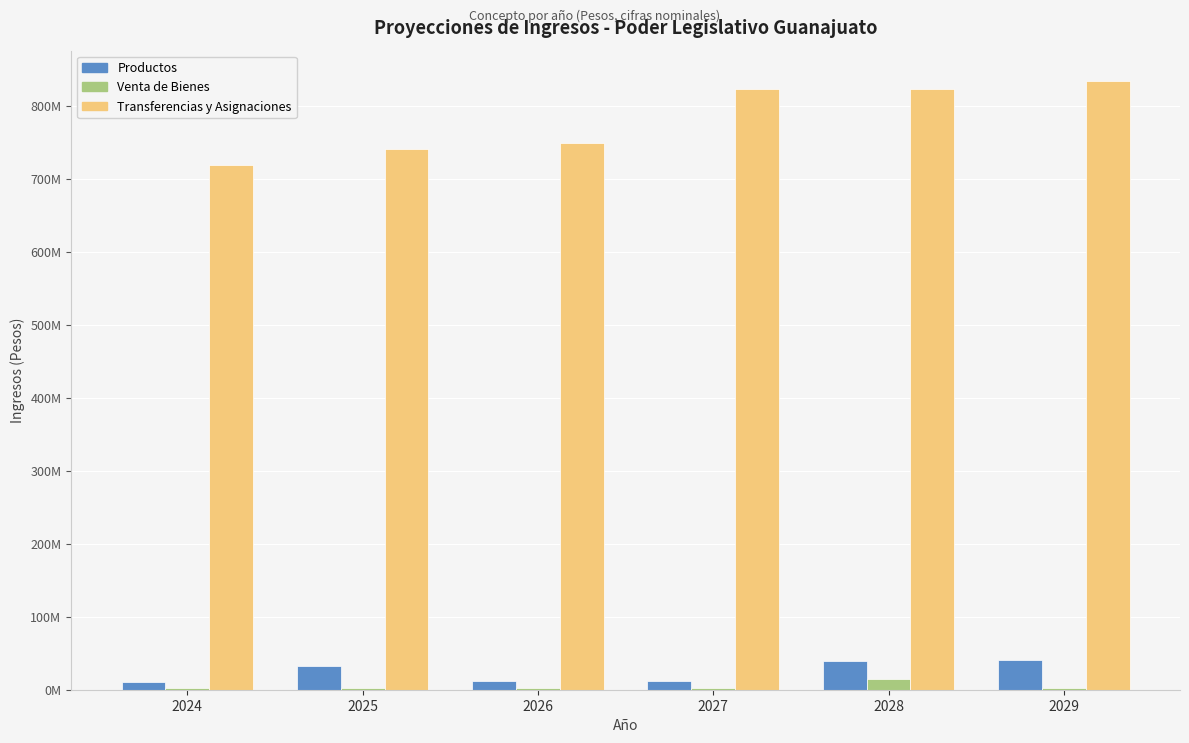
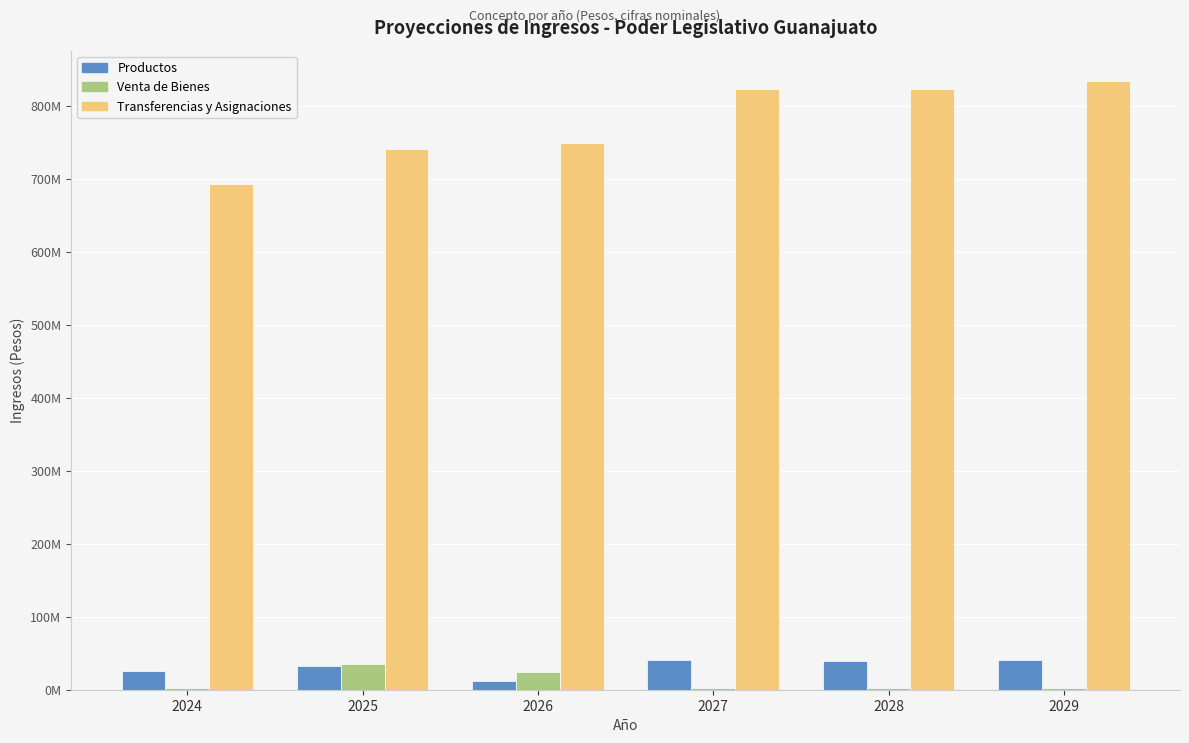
Productos, 2024: 10000000 -> 30000000
Transferencias y Asignaciones, 2024: 720000000 -> 690000000
Venta de Bienes, 2025: 0 -> 40000000
Venta de Bienes, 2026: 0 -> 20000000
Productos, 2027: 10000000 -> 40000000
Venta de Bienes, 2028: 10000000 -> 0
